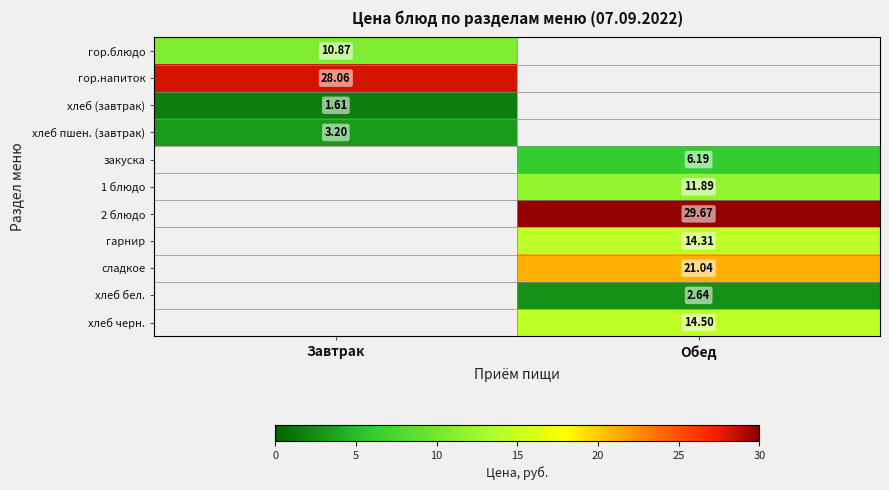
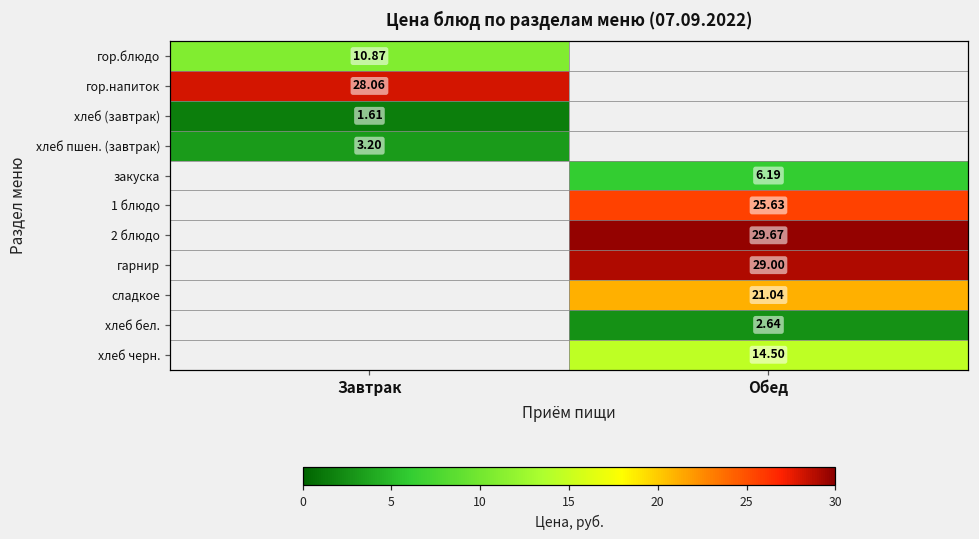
1 блюдо, Обед: 11.89 -> 25.63
гарнир, Обед: 14.31 -> 29.00
